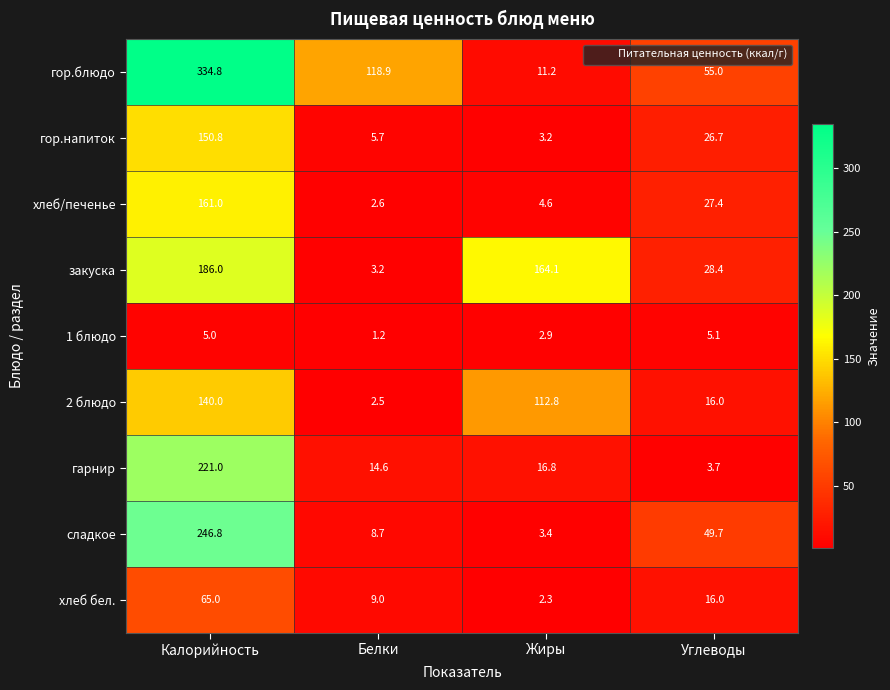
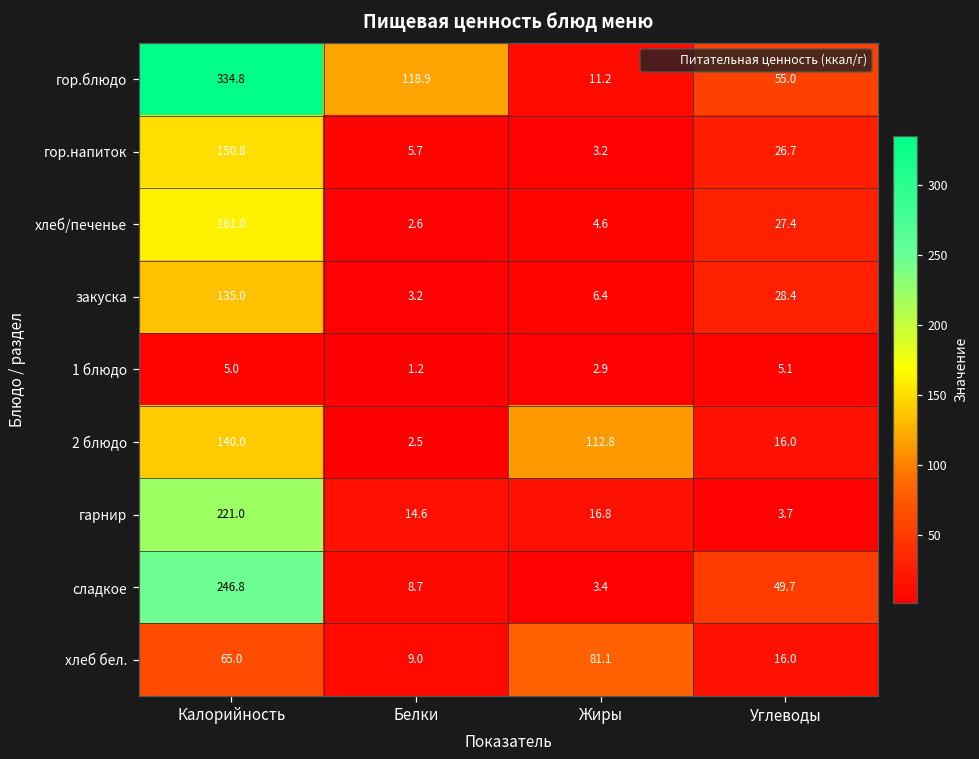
закуска, Калорийность: 186.0 -> 135.0
закуска, Жиры: 164.1 -> 6.4
хлеб бел., Жиры: 2.3 -> 81.1
